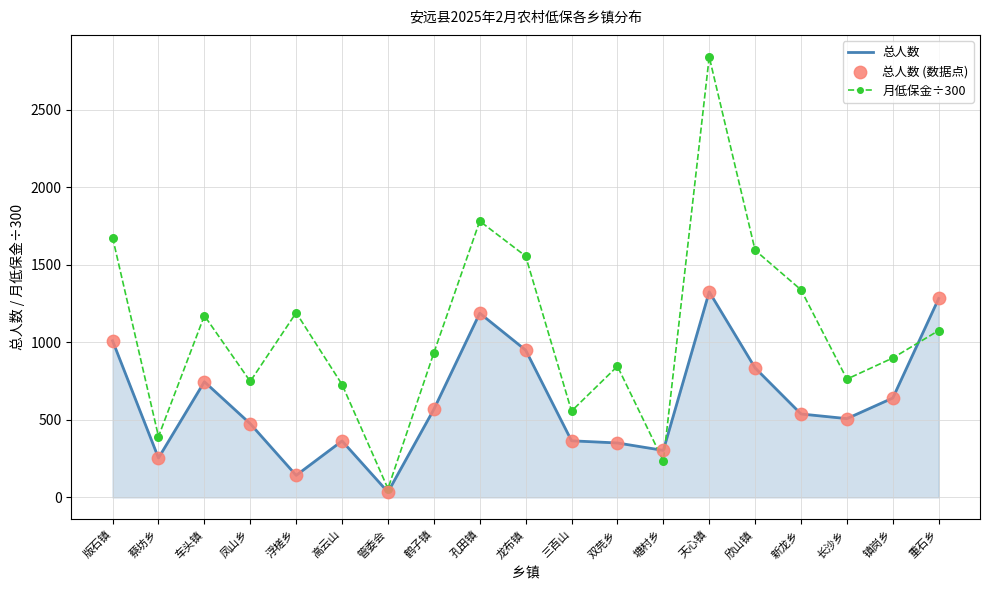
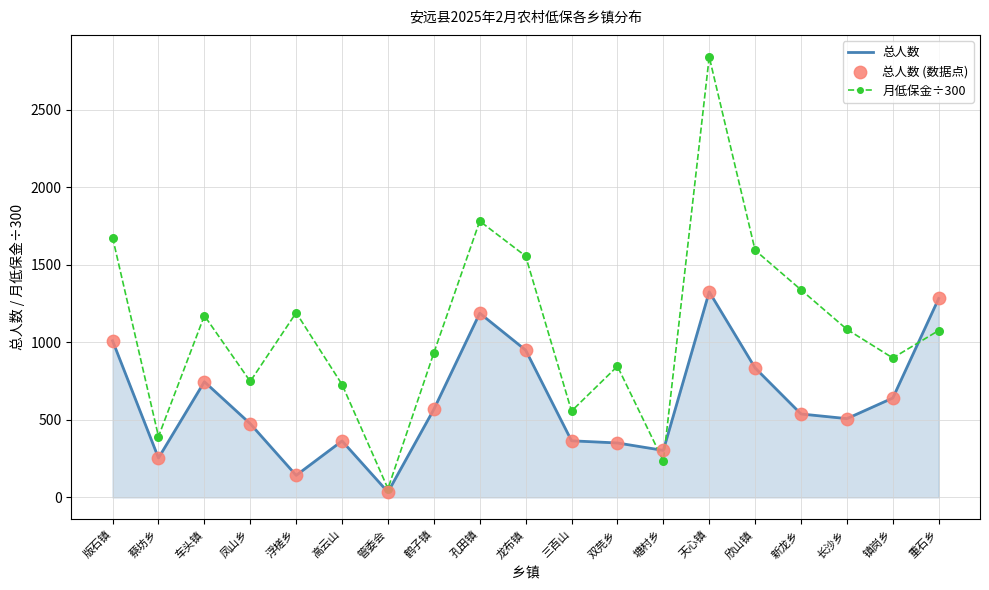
月低保金÷300, 长沙乡: 760 -> 1080
